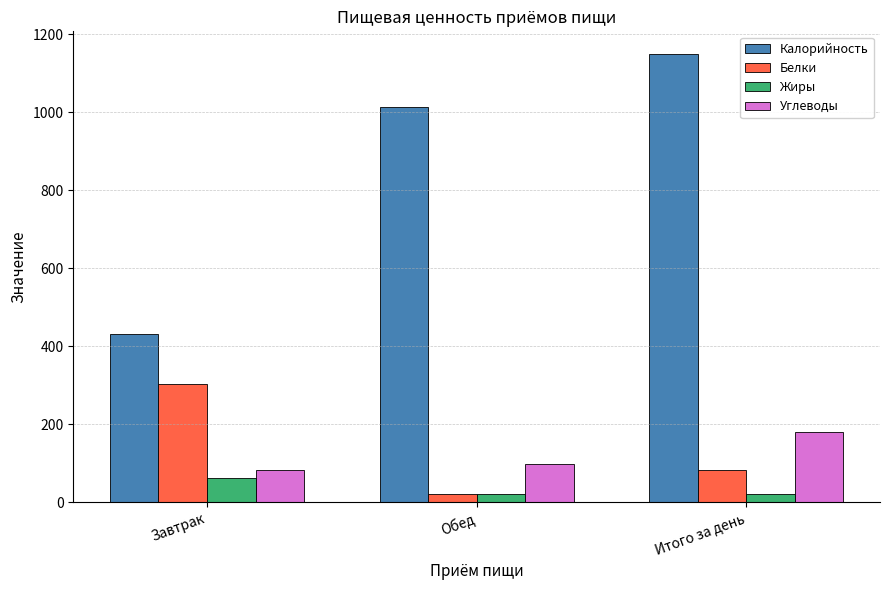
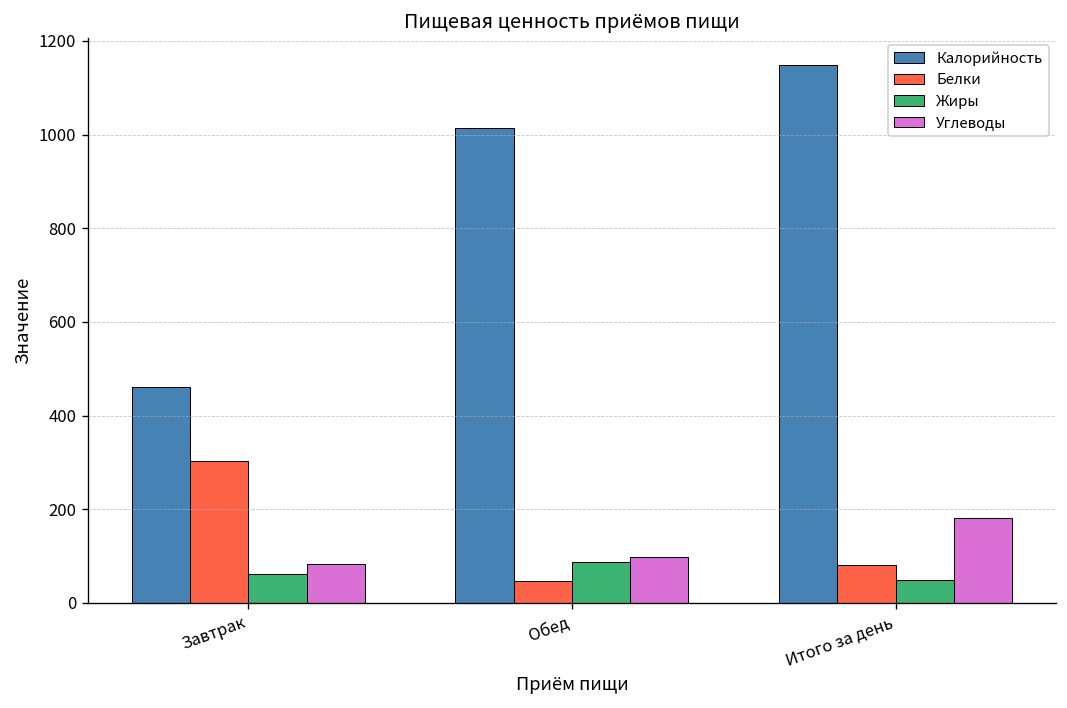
Калорийность, Завтрак: 430 -> 460
Белки, Обед: 20 -> 50
Жиры, Обед: 20 -> 90
Жиры, Итого за день: 20 -> 50
